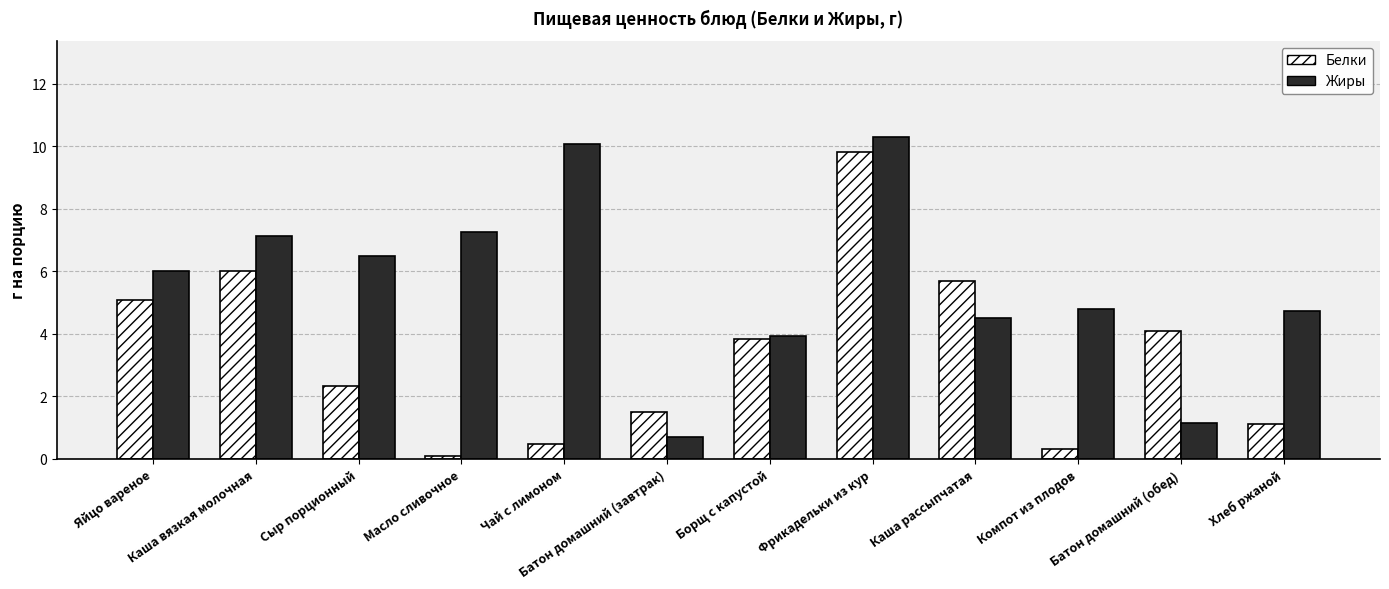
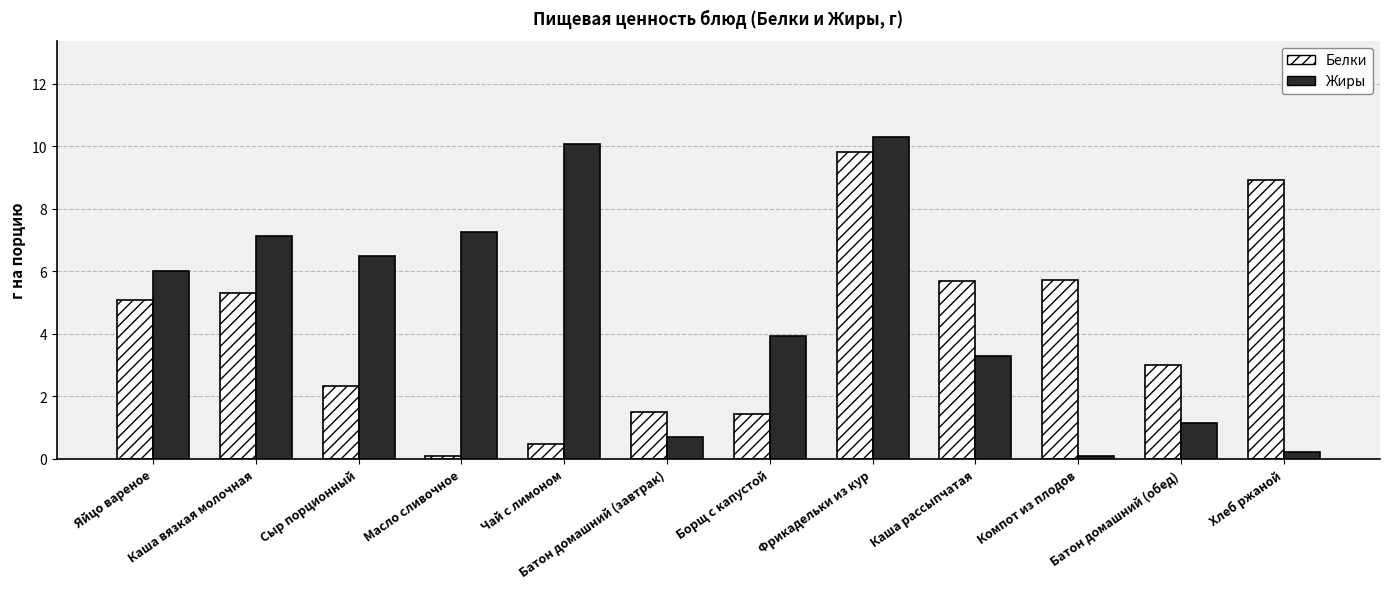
Белки, Каша вязкая молочная: 6.0 -> 5.3
Белки, Борщ с капустой: 3.8 -> 1.4
Жиры, Каша рассыпчатая: 4.5 -> 3.3
Белки, Компот из плодов: 0.3 -> 5.7
Жиры, Компот из плодов: 4.8 -> 0.1
Белки, Батон домашний (обед): 4.1 -> 3.0
Белки, Хлеб ржаной: 1.1 -> 8.9
Жиры, Хлеб ржаной: 4.7 -> 0.2
